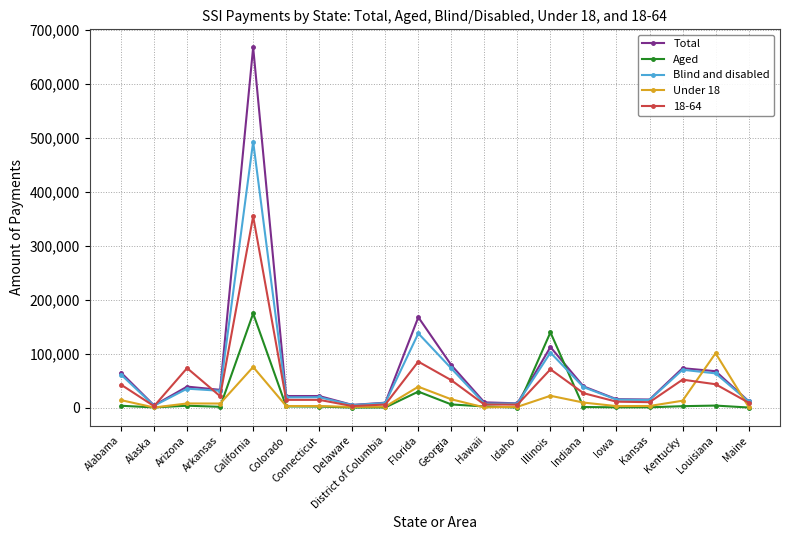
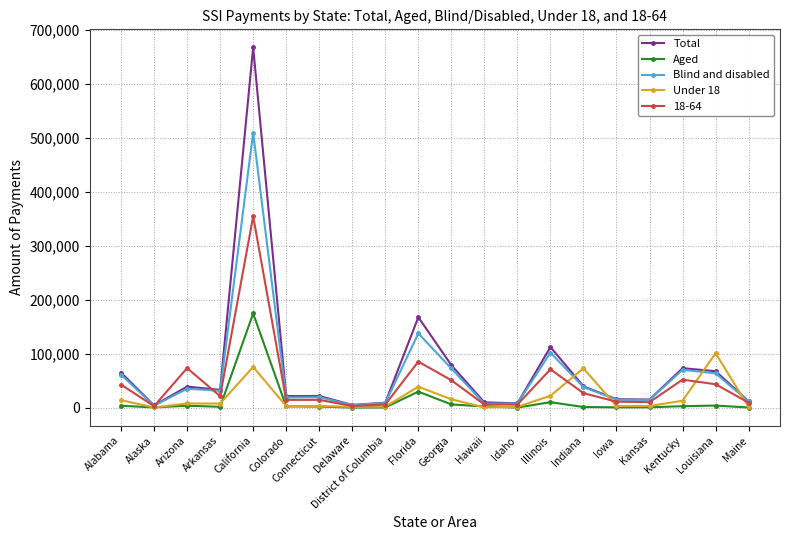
Blind and disabled, California: 490,000 -> 510,000
Aged, Illinois: 140,000 -> 10,000
Under 18, Indiana: 10,000 -> 70,000
